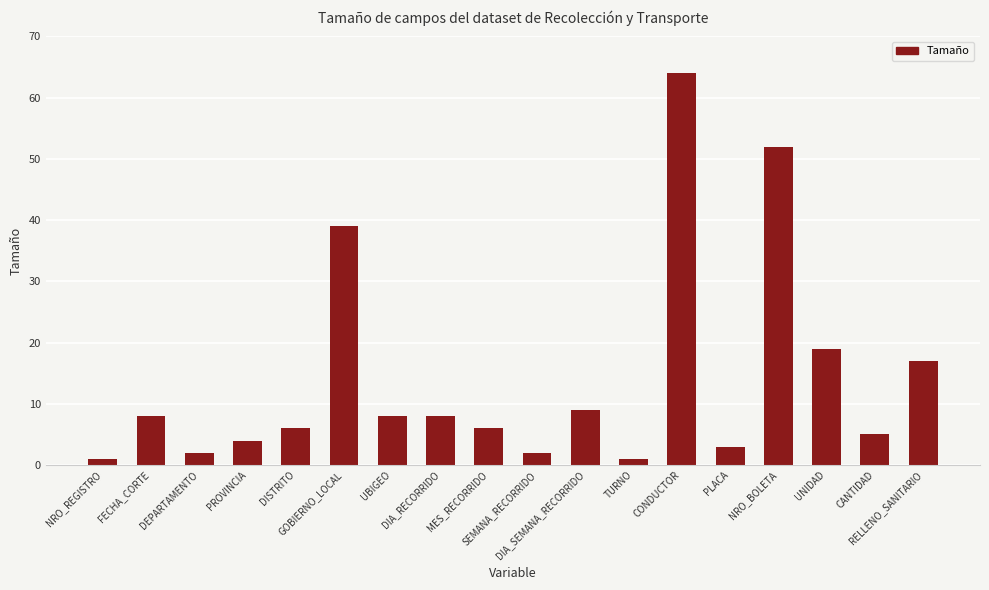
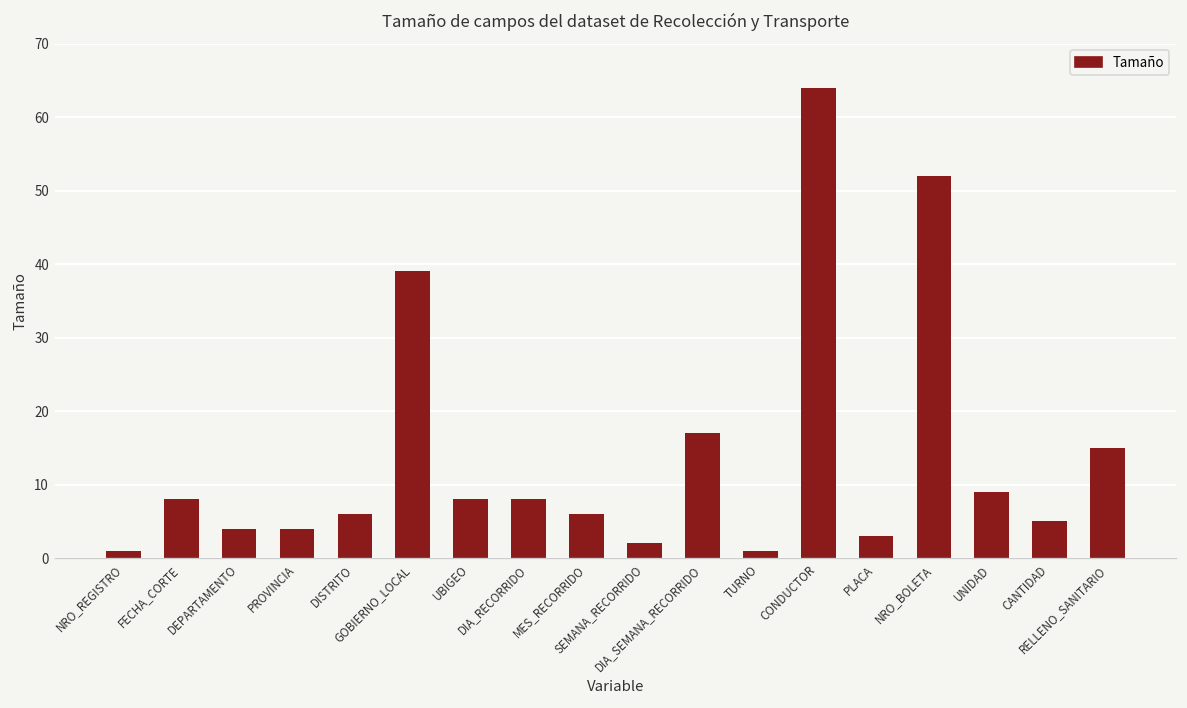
DEPARTAMENTO: 2 -> 4
DIA_SEMANA_RECORRIDO: 9 -> 17
UNIDAD: 19 -> 9
RELLENO_SANITARIO: 17 -> 15
